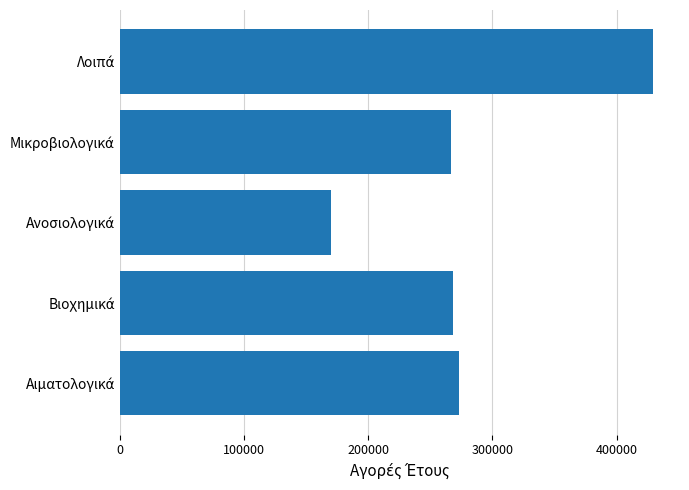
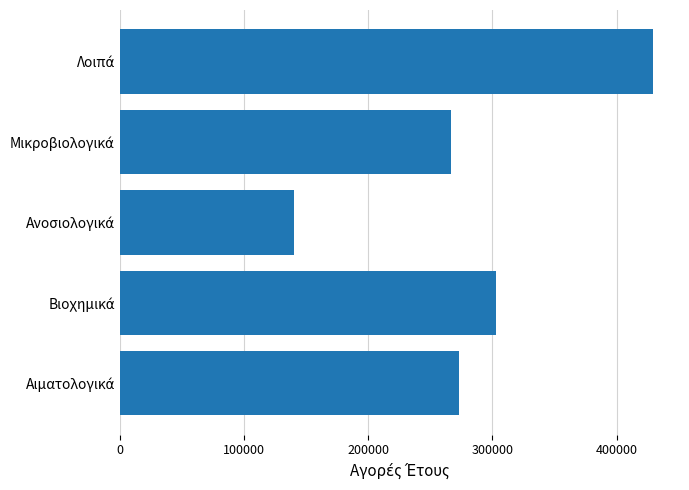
Ανοσιολογικά: 170000 -> 140000
Βιοχημικά: 268000 -> 302000
